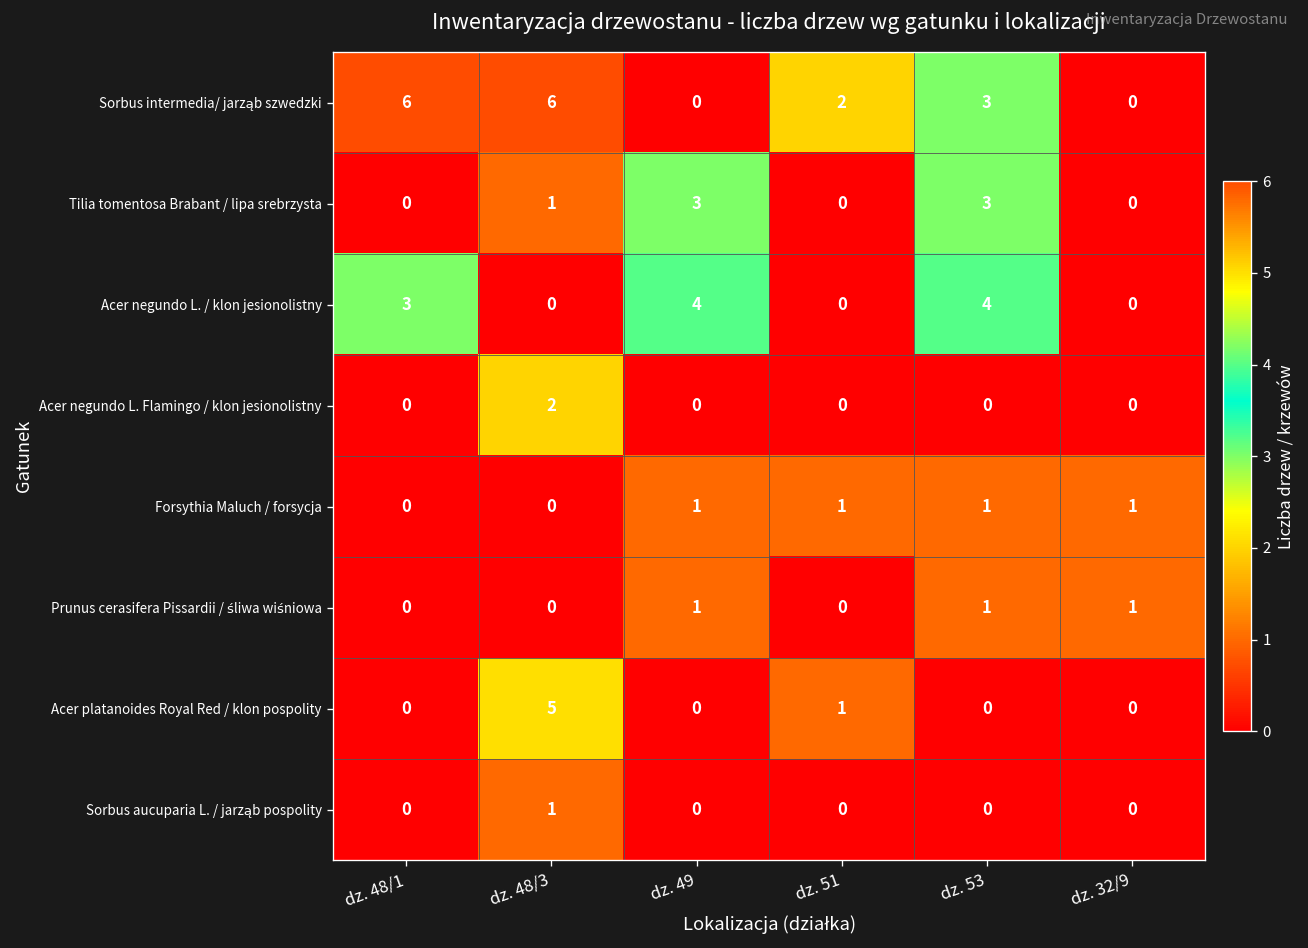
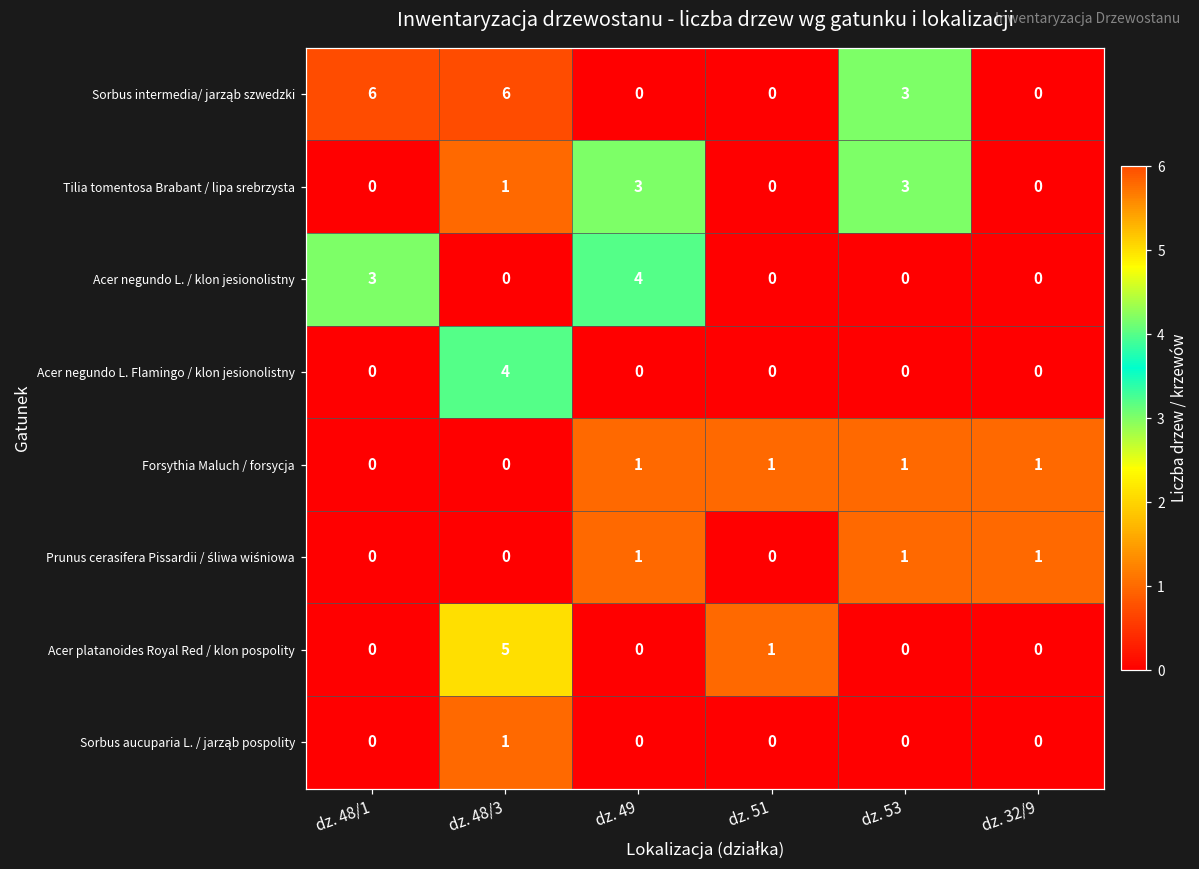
Sorbus intermedia/ jarząb szwedzki, dz. 51: 2 -> 0
Acer negundo L. / klon jesionolistny, dz. 53: 4 -> 0
Acer negundo L. Flamingo / klon jesionolistny, dz. 48/3: 2 -> 4
